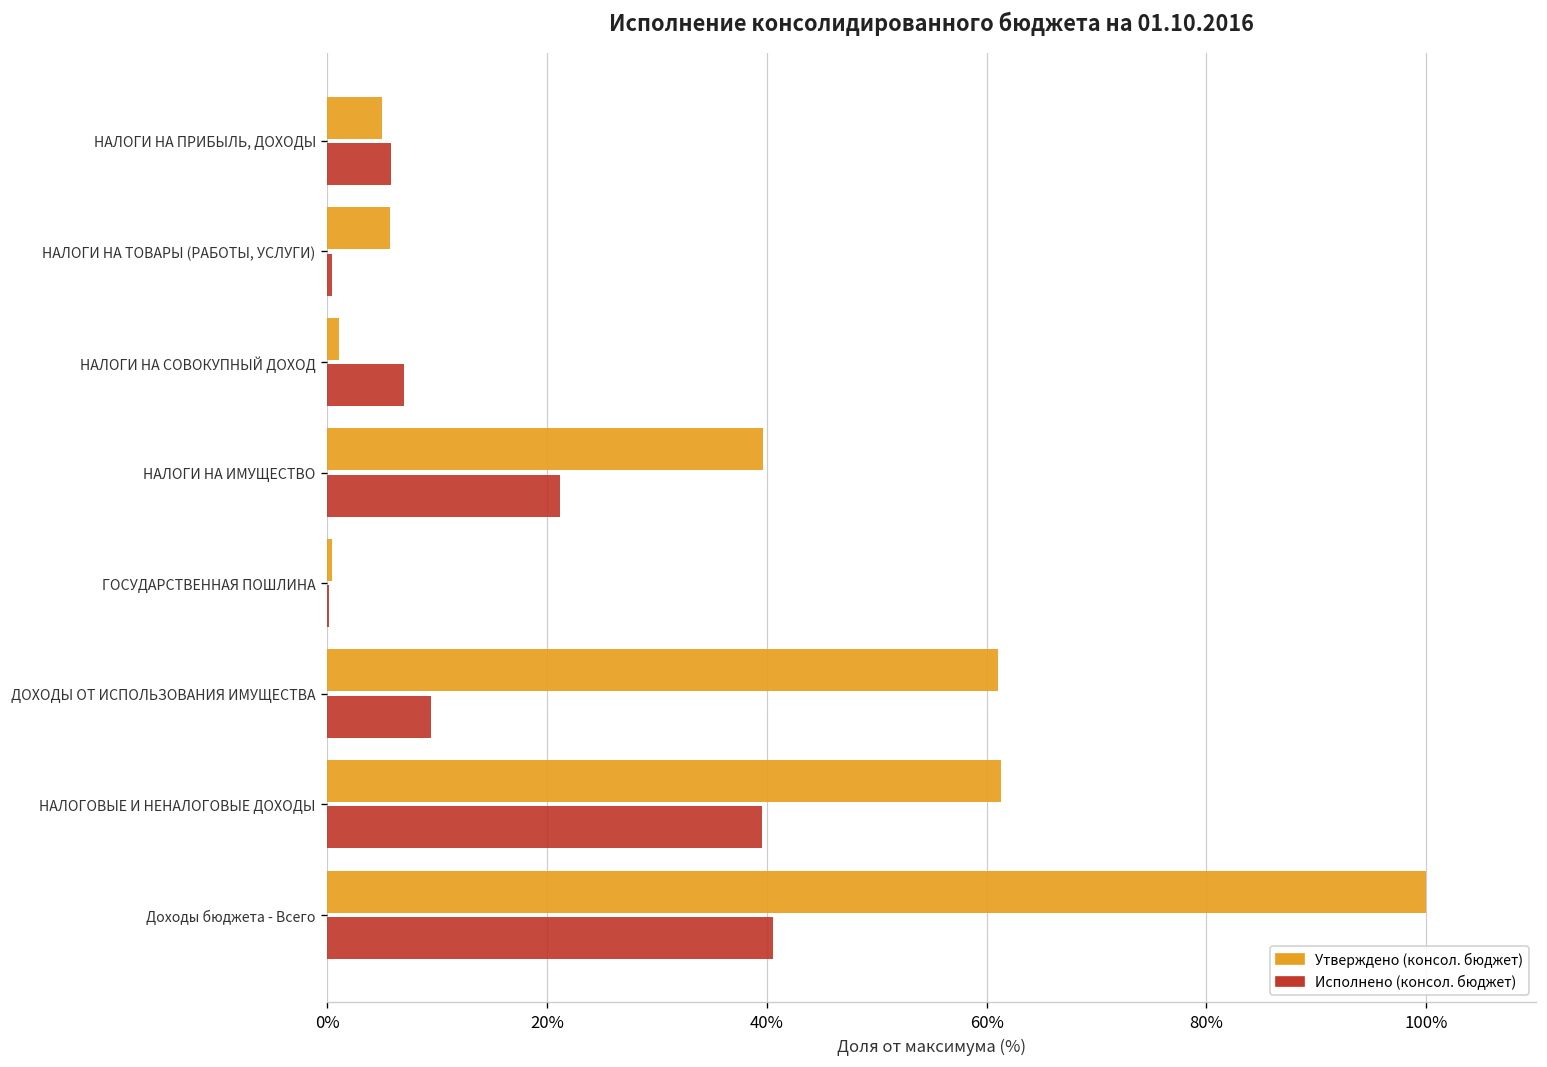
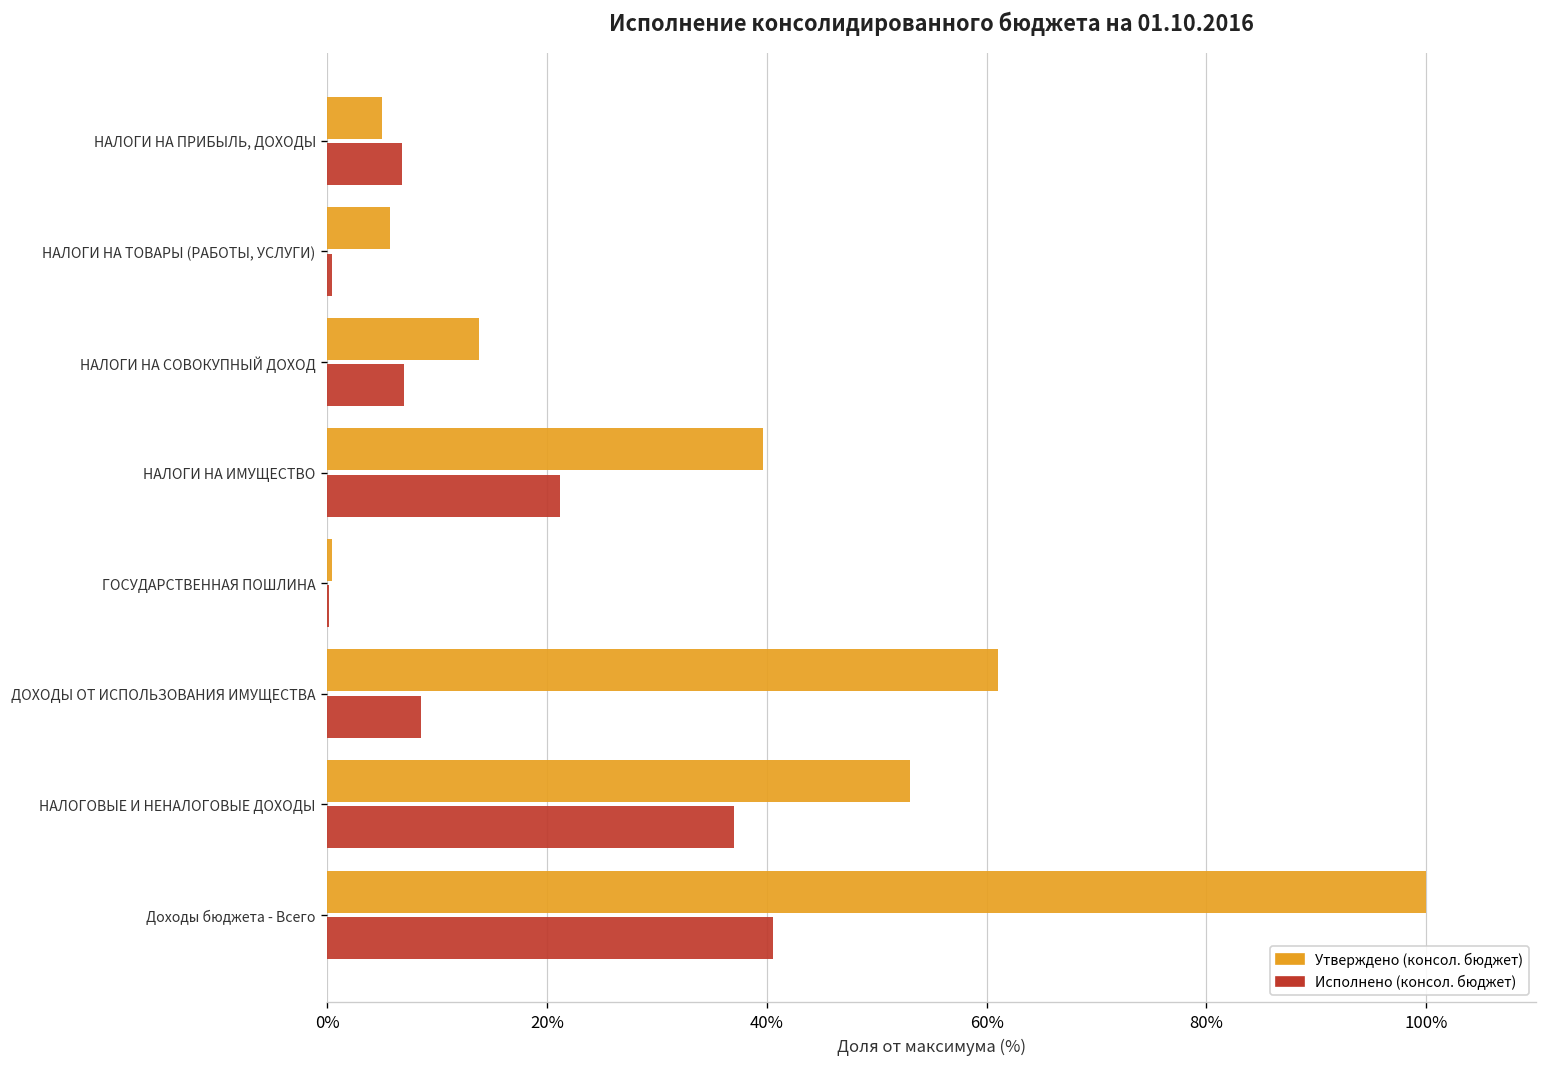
Исполнено (консол. бюджет), НАЛОГИ НА ПРИБЫЛЬ, ДОХОДЫ: 6% -> 7%
Утверждено (консол. бюджет), НАЛОГИ НА СОВОКУПНЫЙ ДОХОД: 1% -> 14%
Исполнено (консол. бюджет), ДОХОДЫ ОТ ИСПОЛЬЗОВАНИЯ ИМУЩЕСТВА: 9% -> 8%
Утверждено (консол. бюджет), НАЛОГОВЫЕ И НЕНАЛОГОВЫЕ ДОХОДЫ: 61% -> 53%
Исполнено (консол. бюджет), НАЛОГОВЫЕ И НЕНАЛОГОВЫЕ ДОХОДЫ: 40% -> 37%
